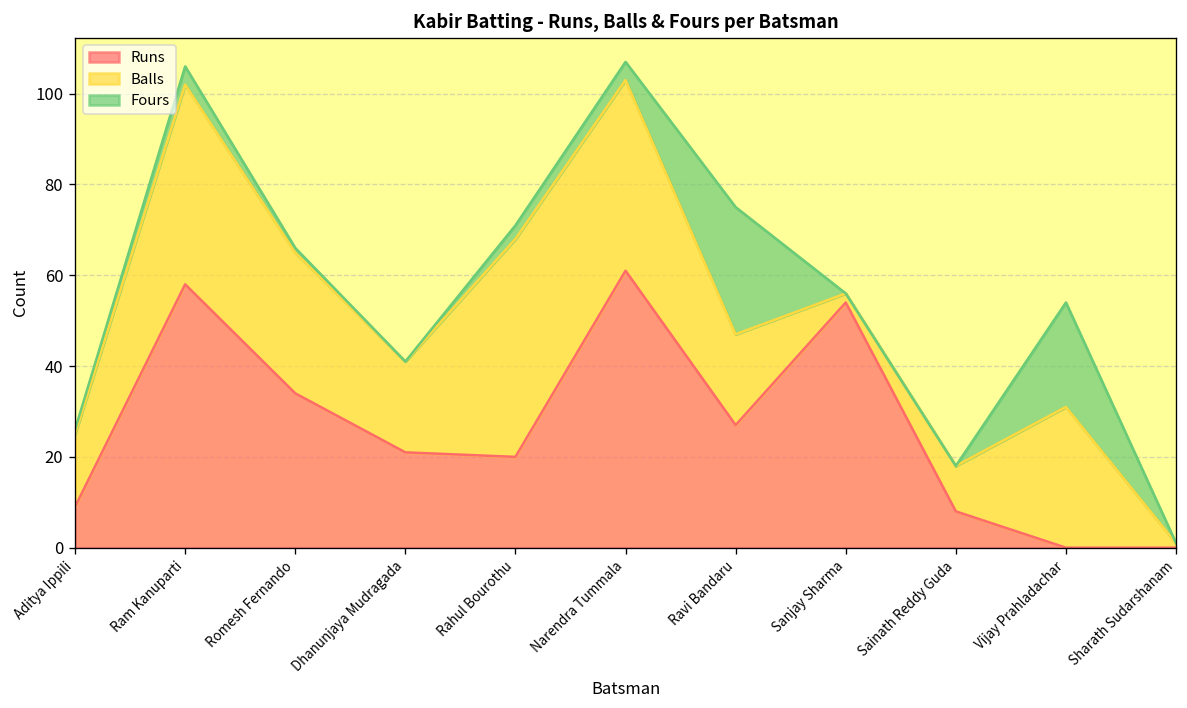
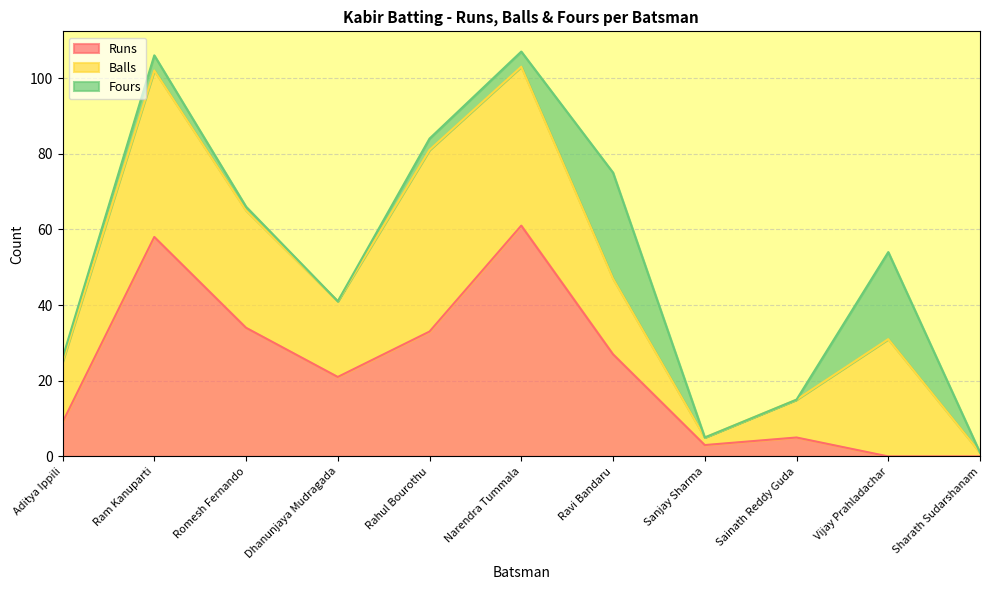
Runs, Rahul Bourothu: 20 -> 33
Runs, Sanjay Sharma: 54 -> 3
Runs, Sainath Reddy Guda: 8 -> 5
